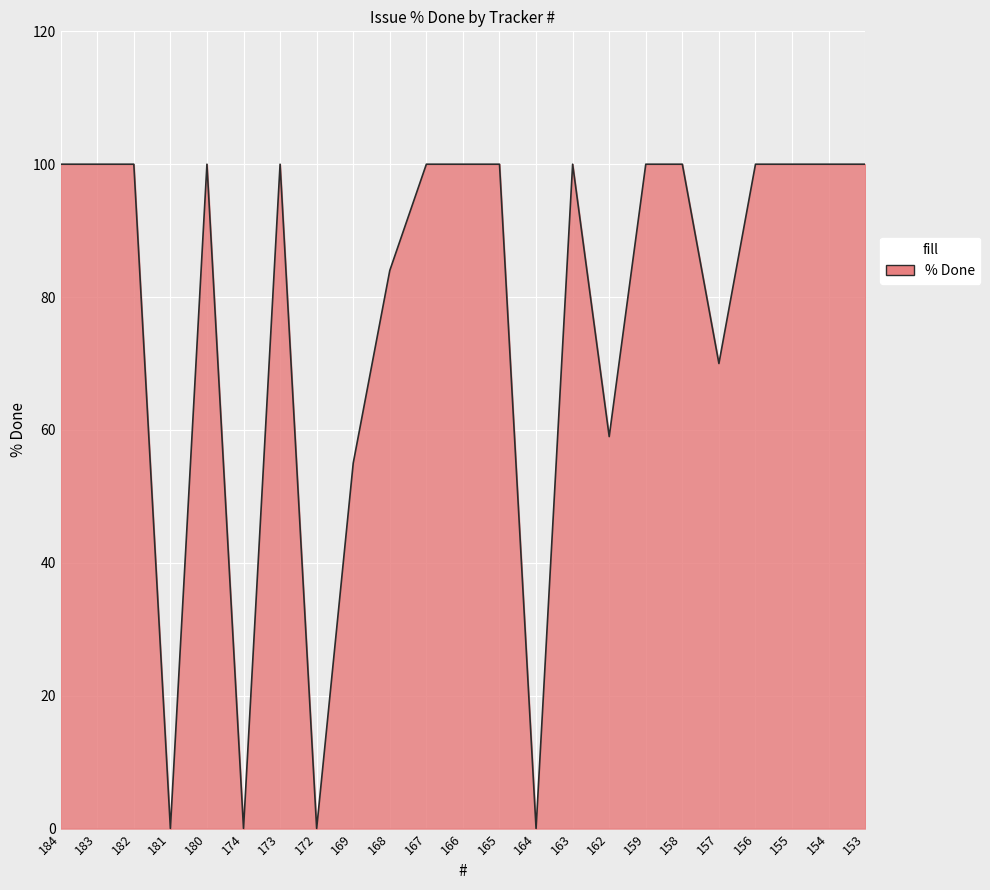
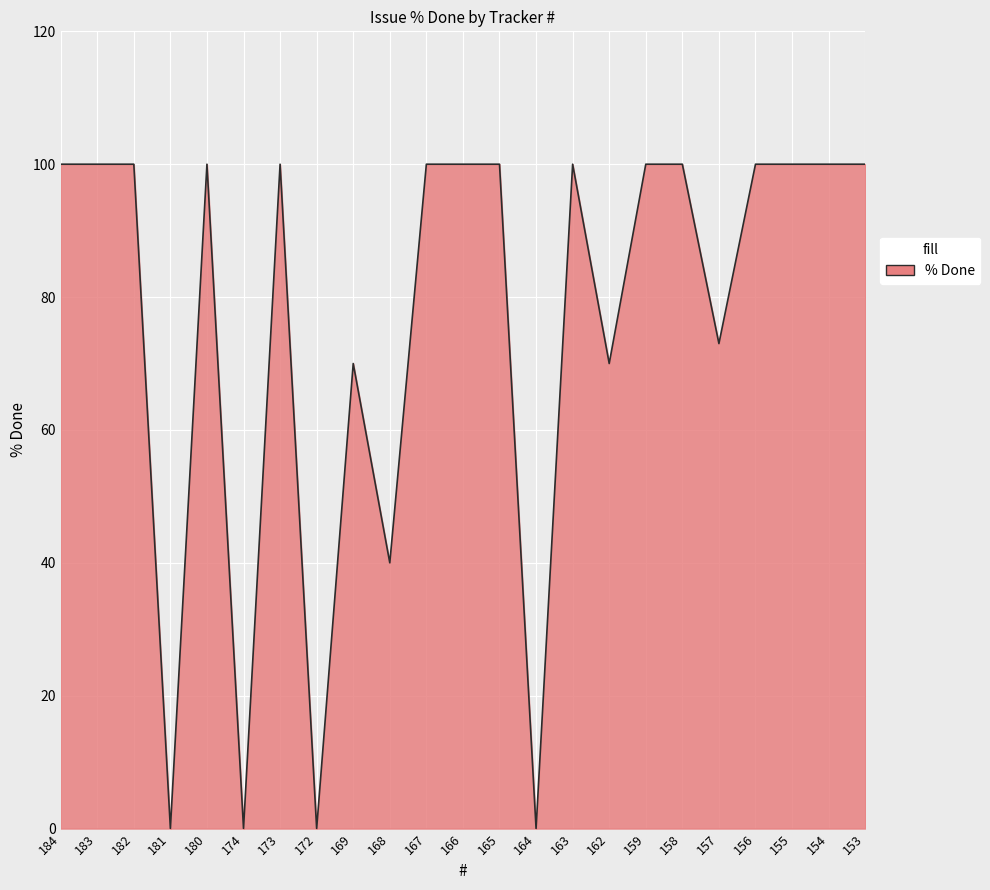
169: 55 -> 70
168: 84 -> 40
162: 59 -> 70
157: 70 -> 73
